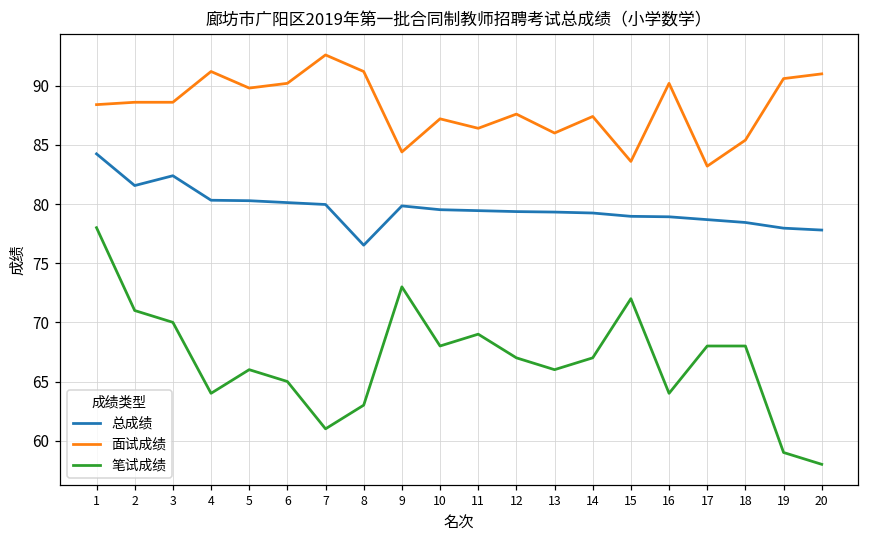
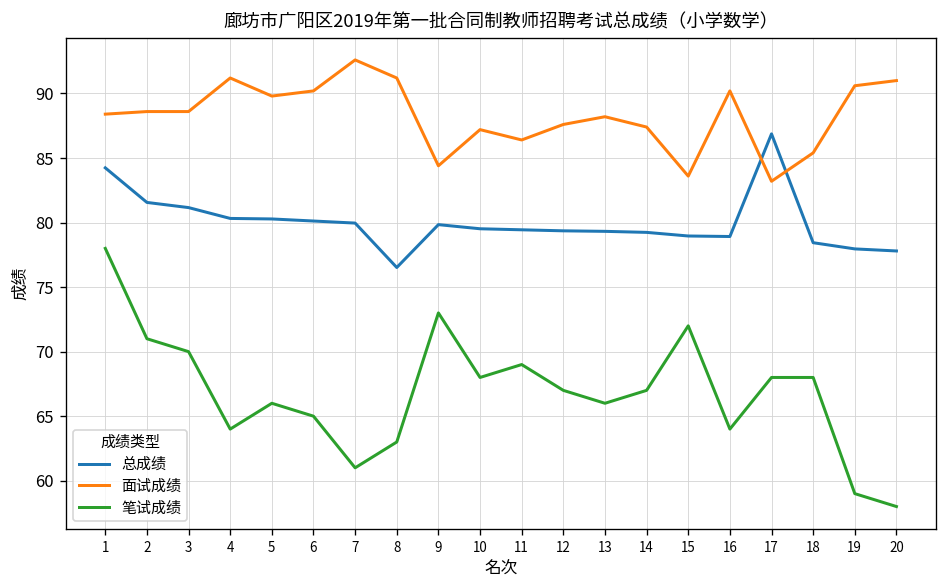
总成绩, 3: 82.4 -> 81.2
面试成绩, 13: 86.0 -> 88.2
总成绩, 17: 78.7 -> 86.9
